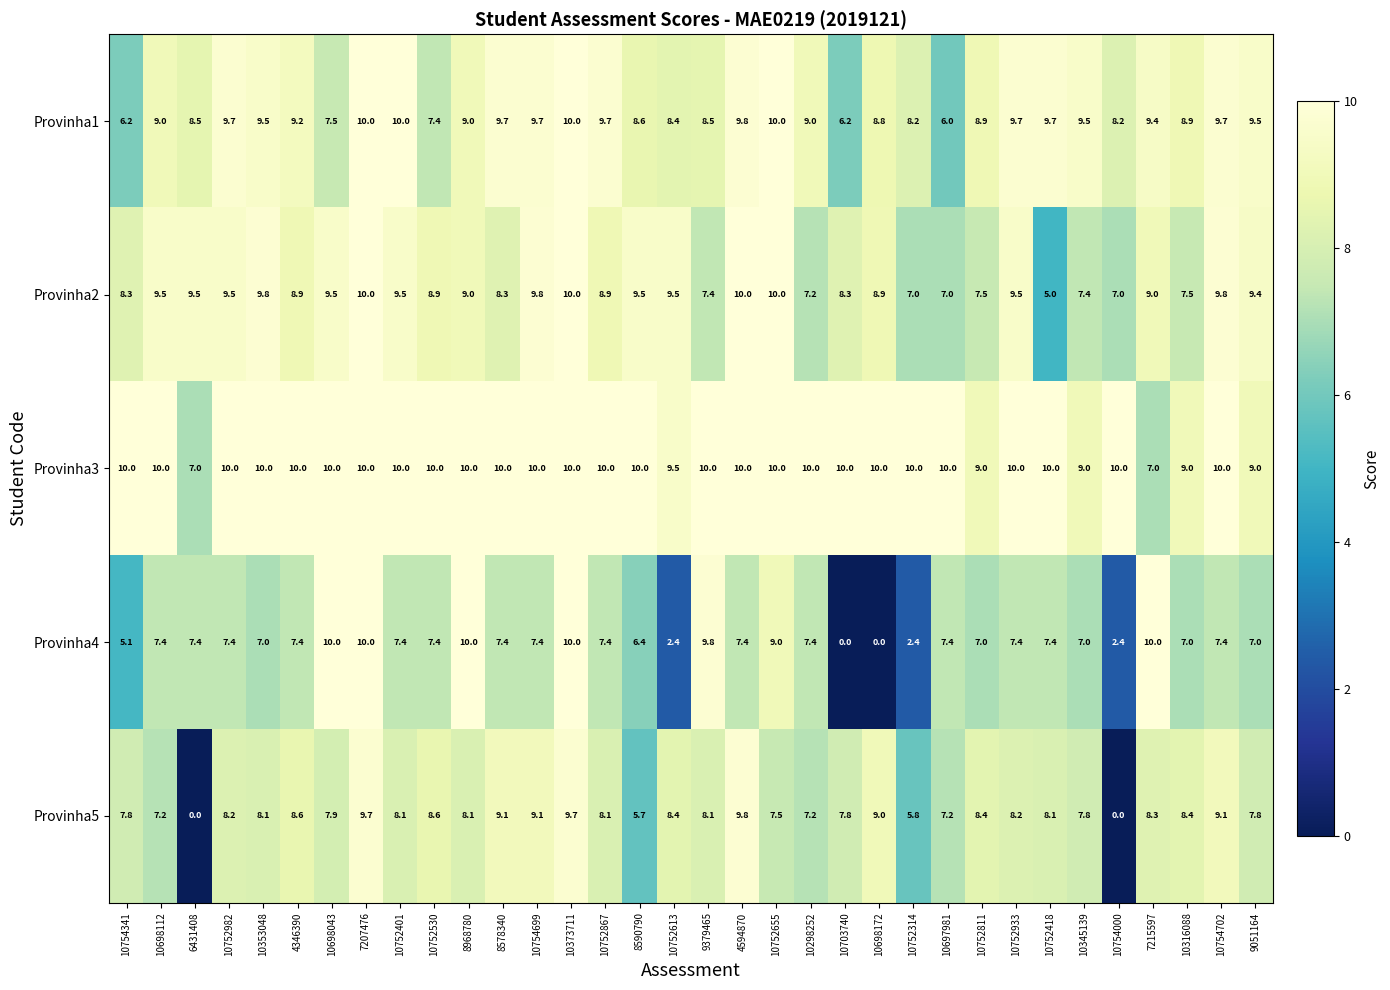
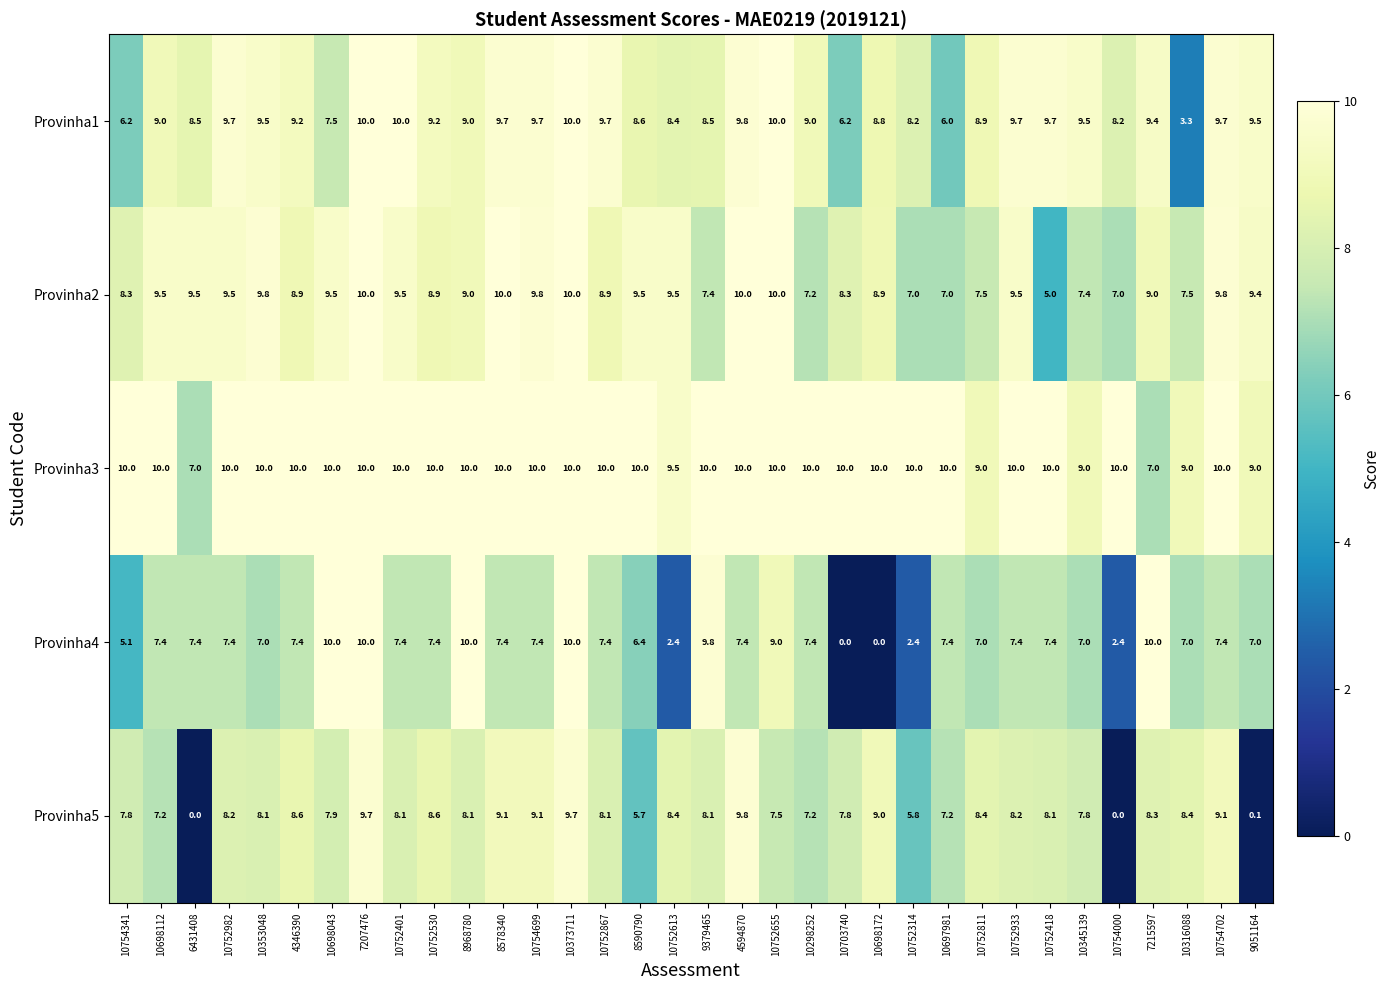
Provinha1, 10752530: 7.4 -> 9.2
Provinha1, 10316088: 8.9 -> 3.3
Provinha2, 8578340: 8.3 -> 10.0
Provinha5, 9051164: 7.8 -> 0.1
